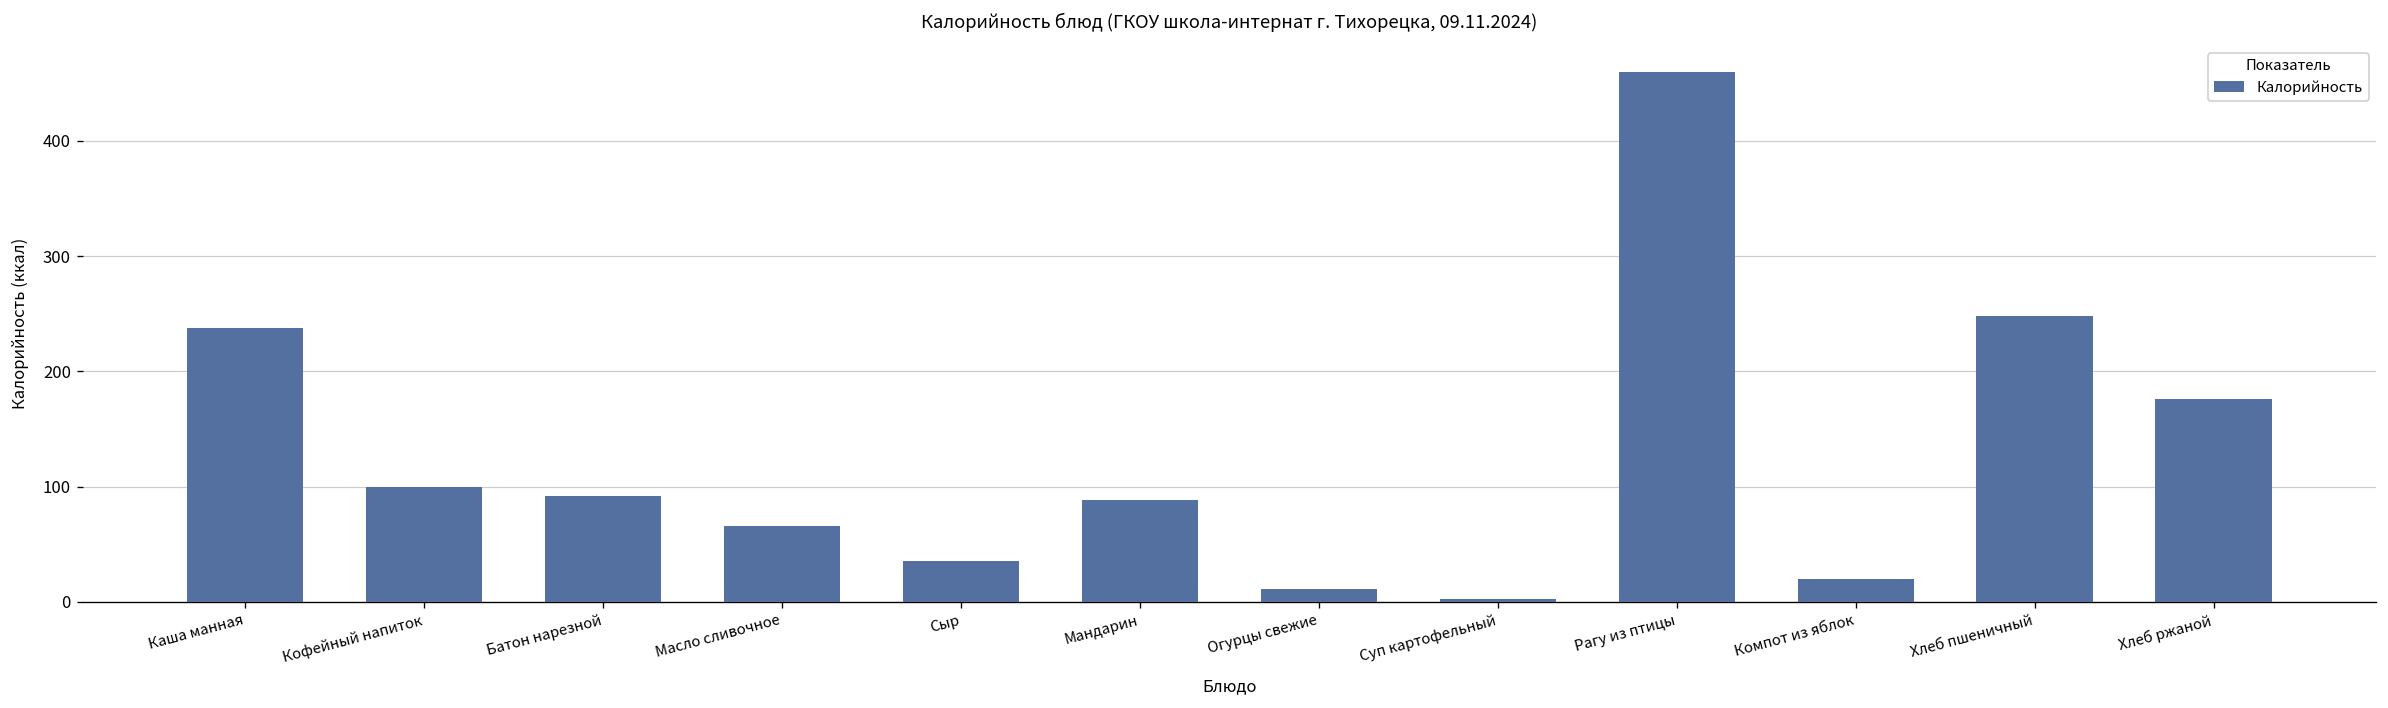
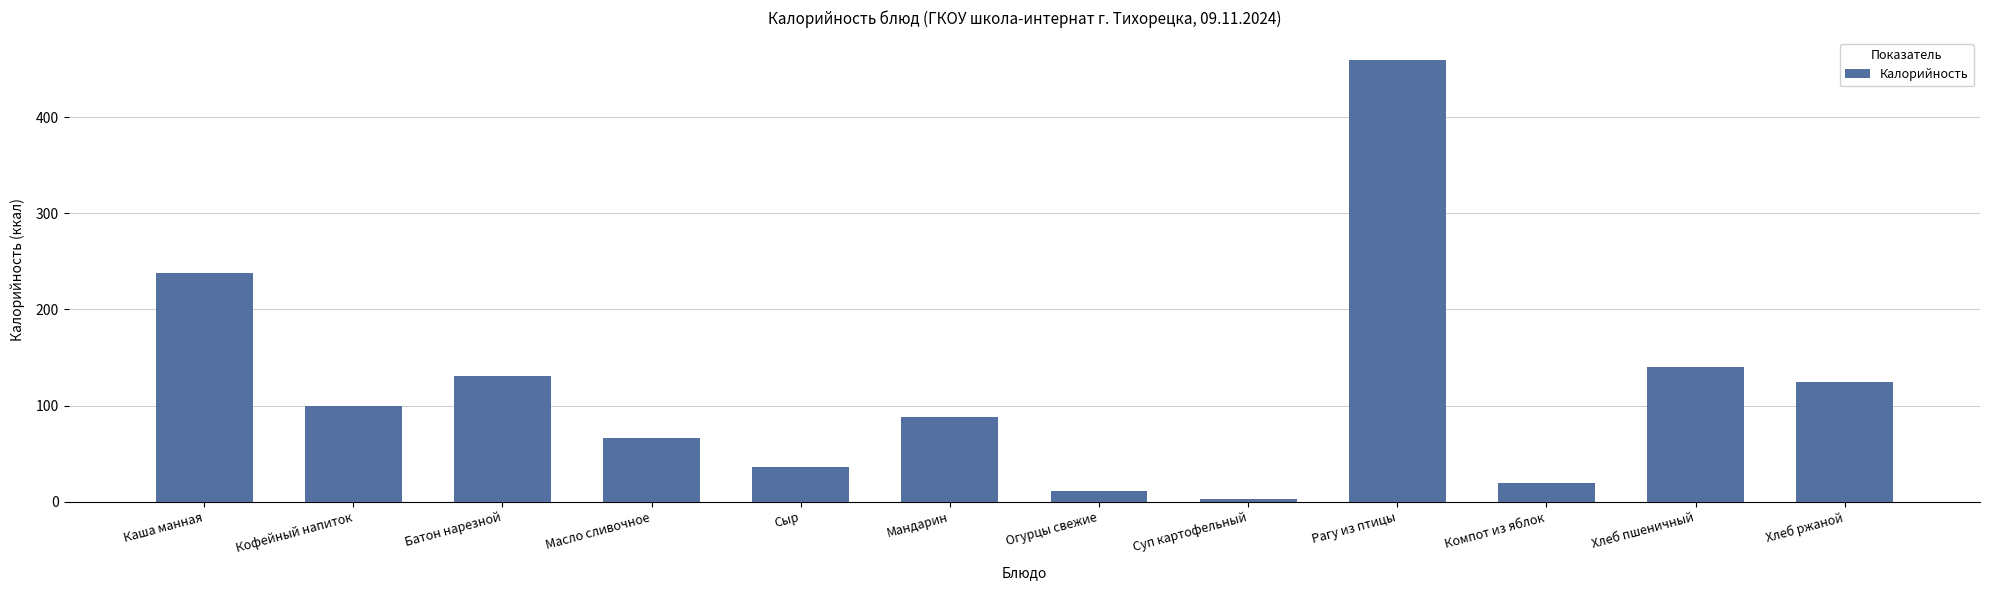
Батон нарезной: 90 -> 130
Хлеб пшеничный: 250 -> 140
Хлеб ржаной: 180 -> 120
